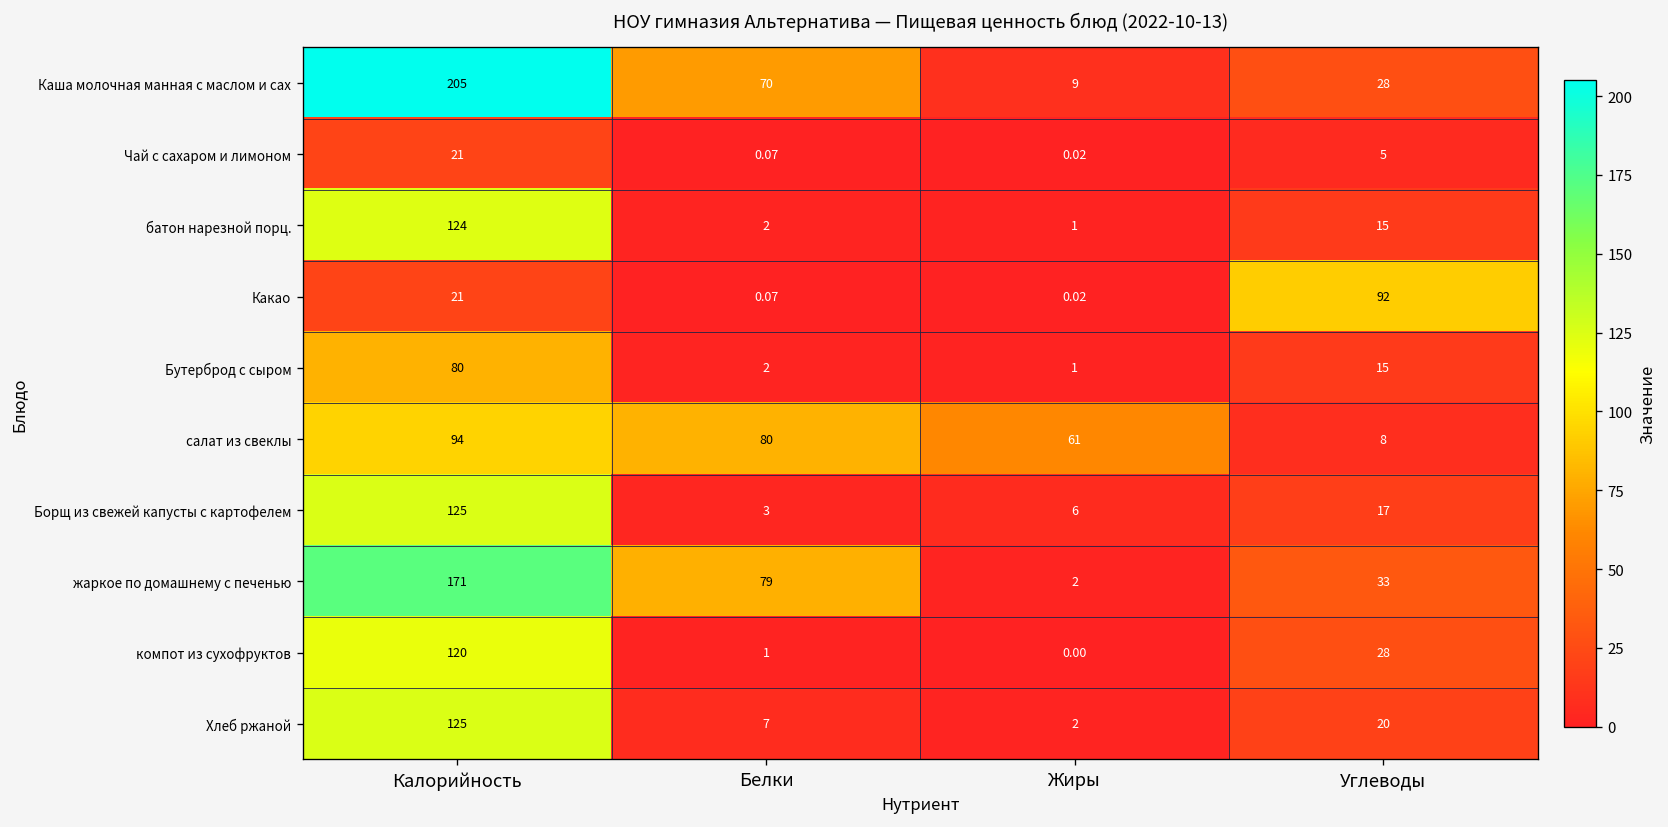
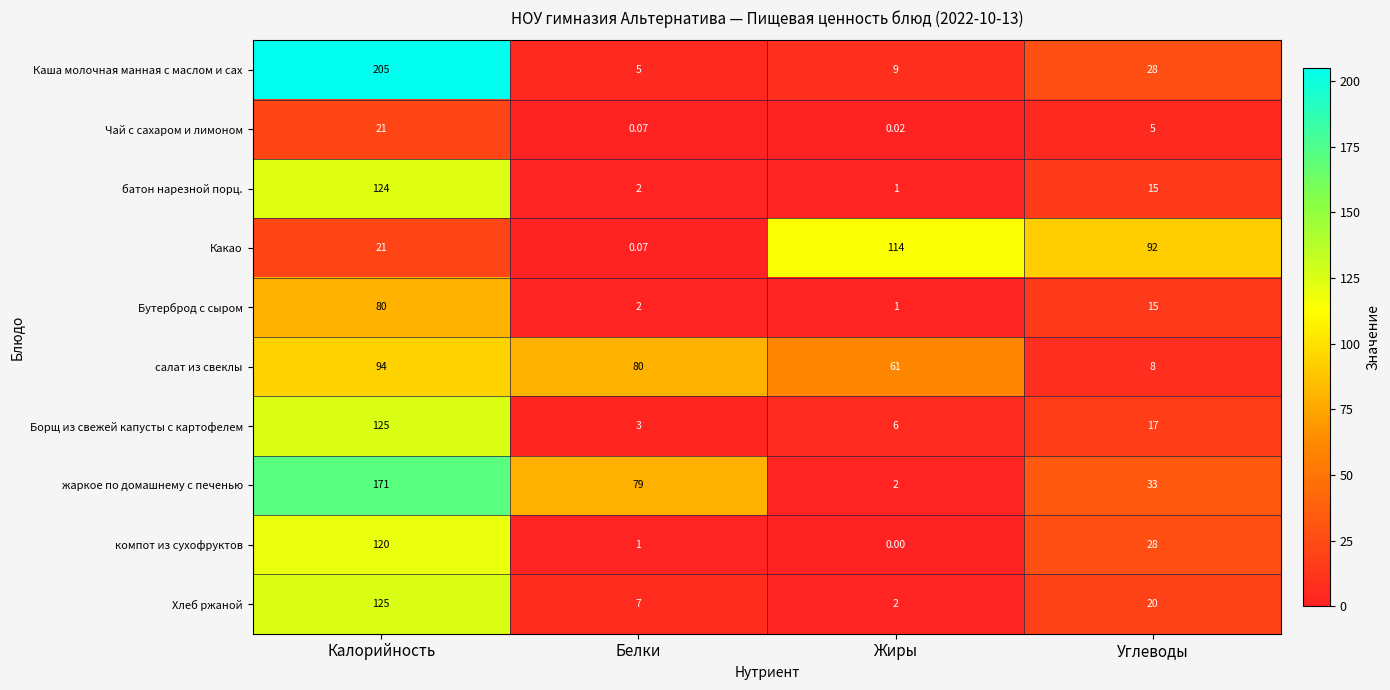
Каша молочная манная с маслом и сах, Белки: 70 -> 5
Какао, Жиры: 0.02 -> 114
